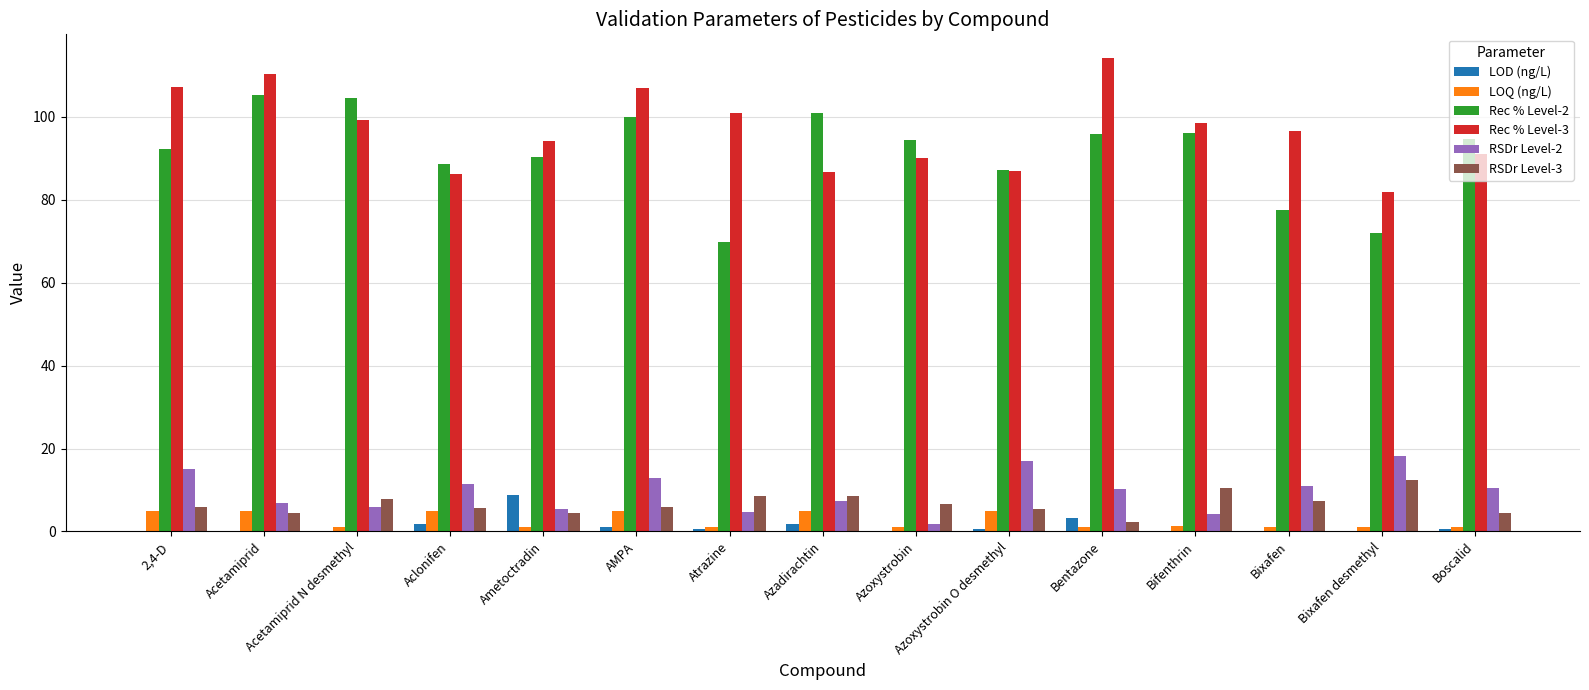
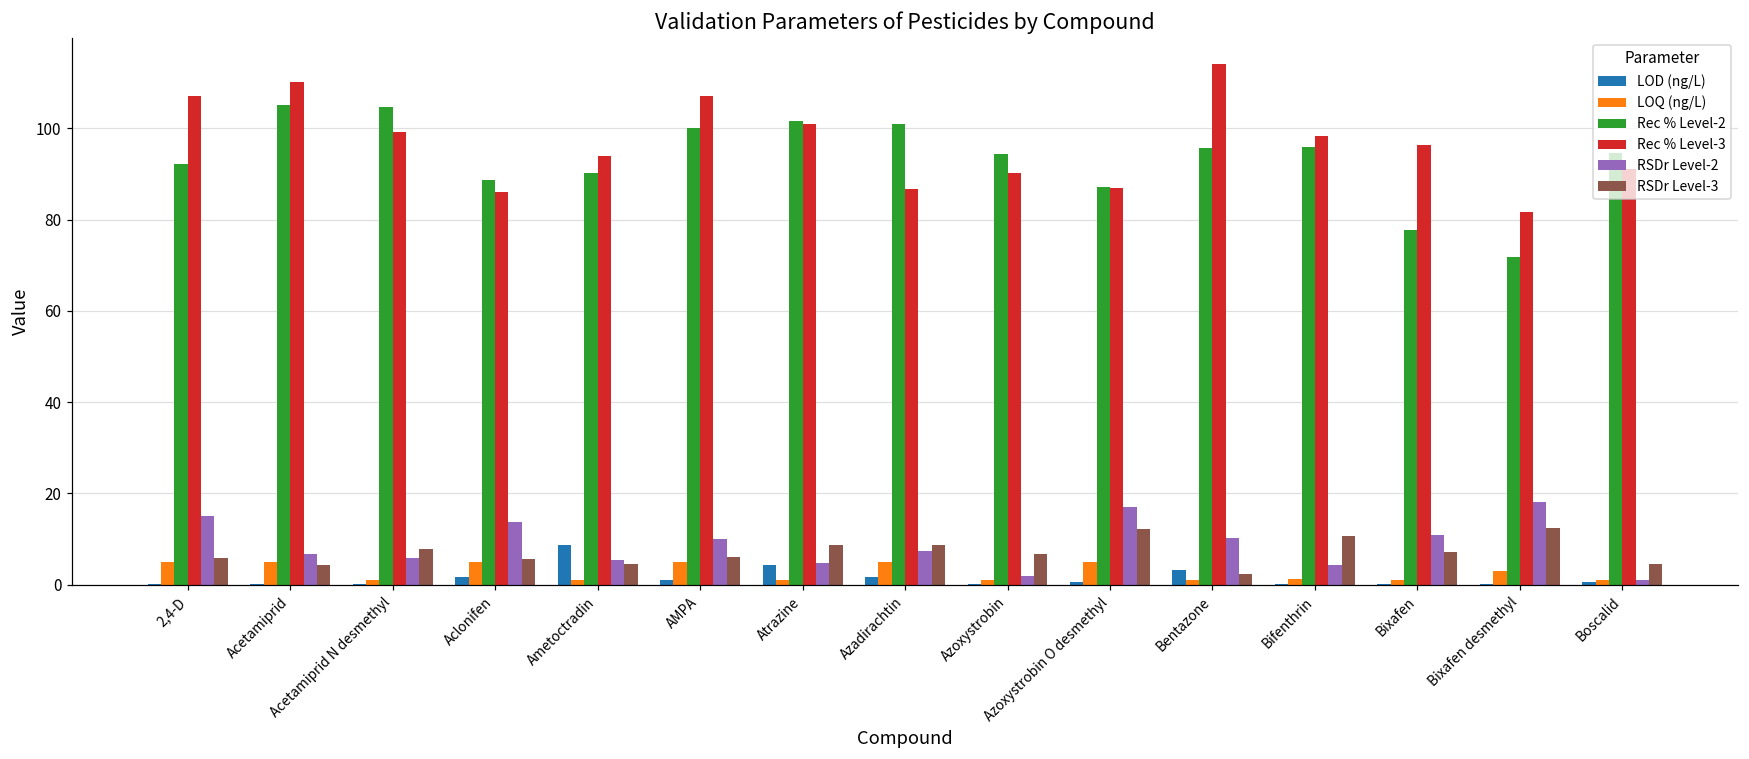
RSDr Level-2, Aclonifen: 12 -> 14
RSDr Level-2, AMPA: 13 -> 10
LOD (ng/L), Atrazine: 1 -> 4
Rec % Level-2, Atrazine: 70 -> 102
RSDr Level-3, Azoxystrobin O desmethyl: 5 -> 12
LOQ (ng/L), Bixafen desmethyl: 1 -> 3
RSDr Level-2, Boscalid: 10 -> 1
